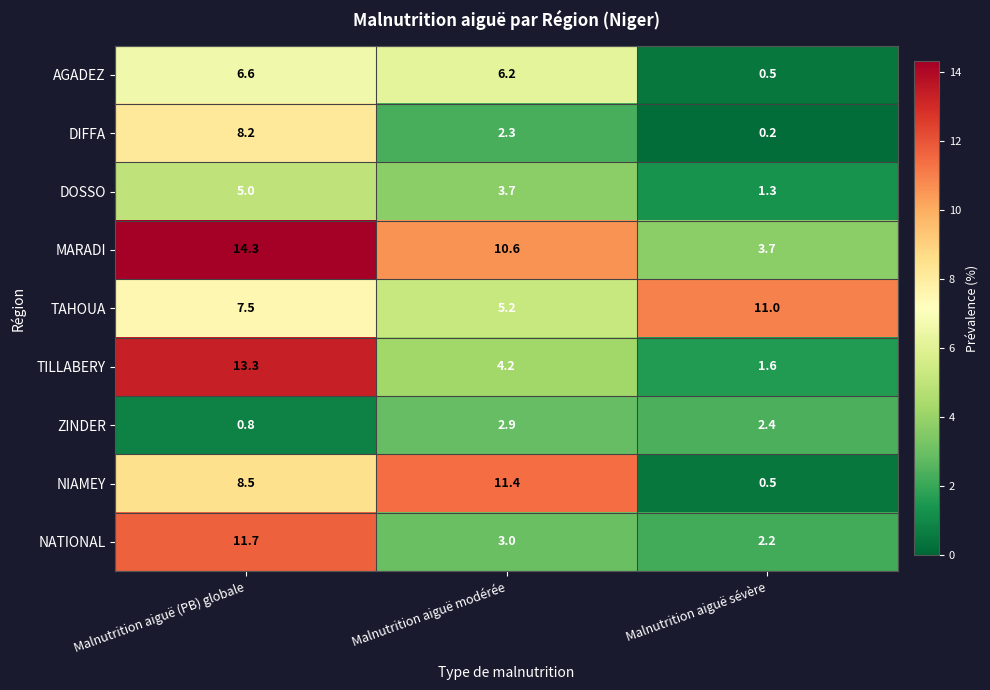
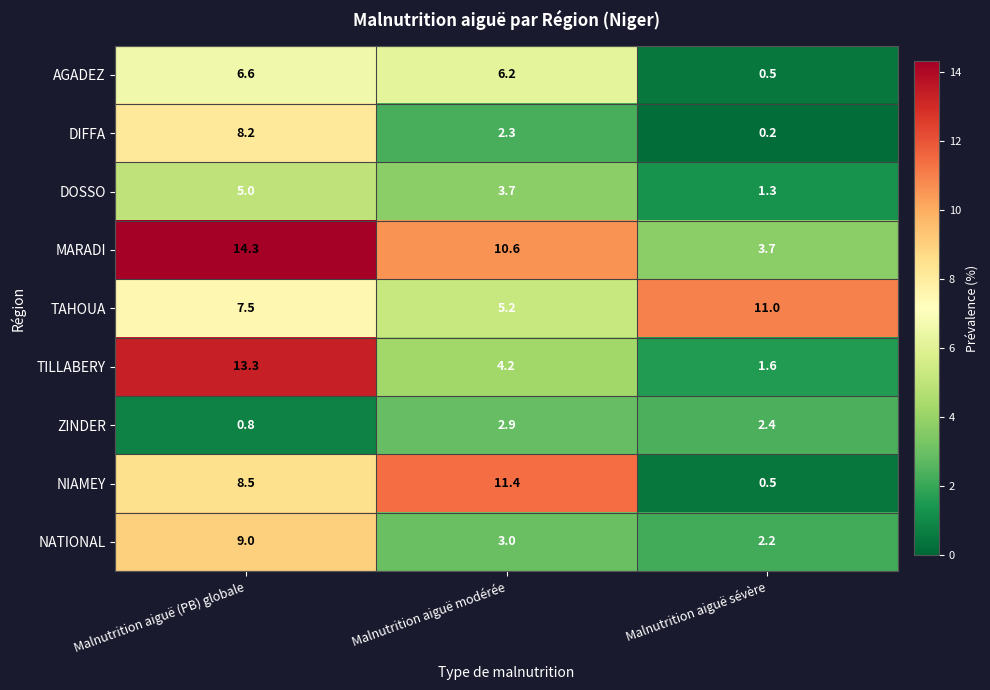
NATIONAL, Malnutrition aiguë (PB) globale: 11.7 -> 9.0
